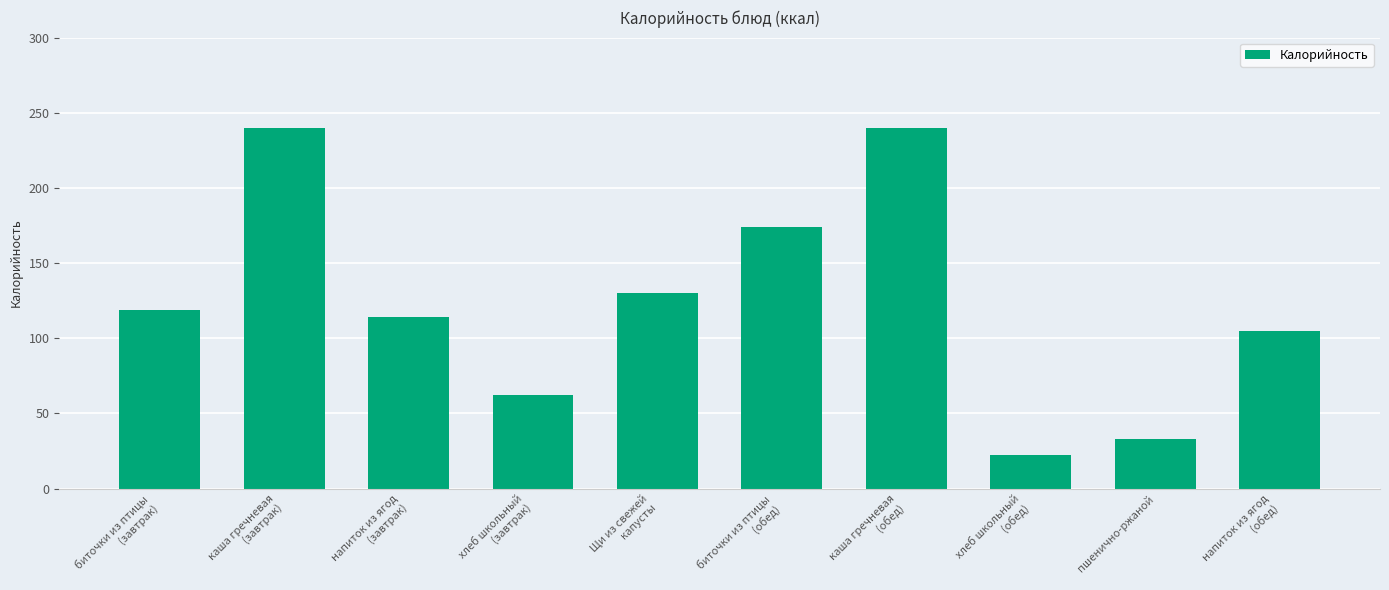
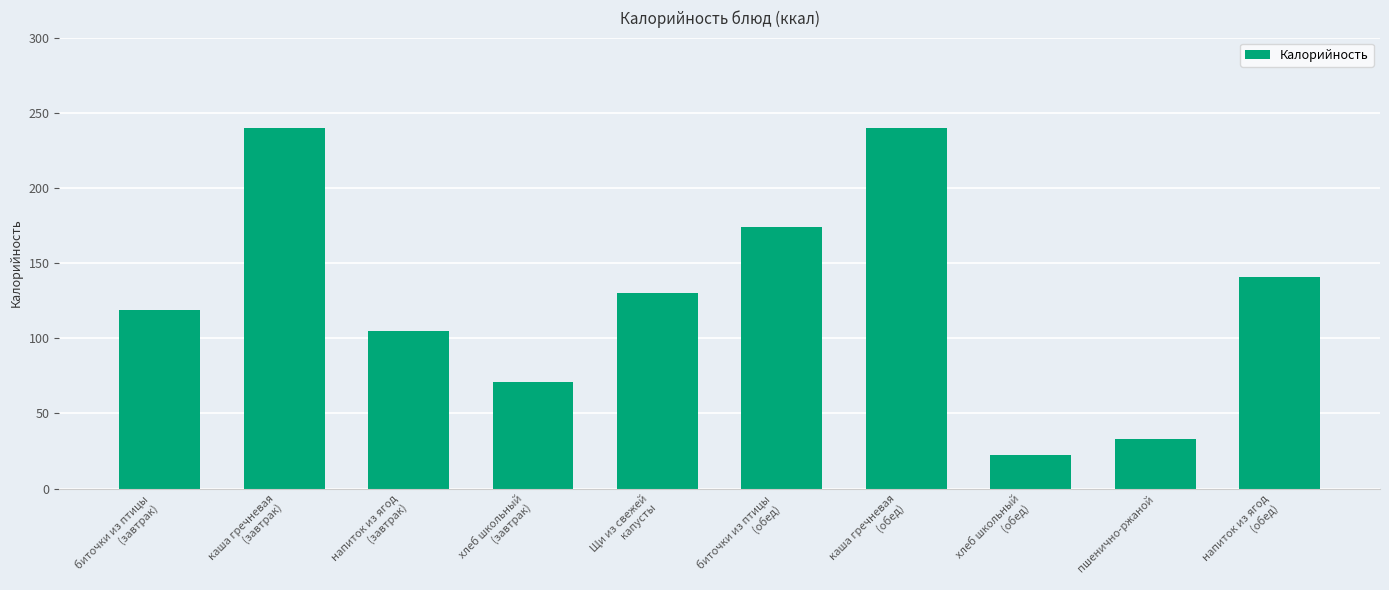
напиток из ягод (завтрак): 114 -> 105
хлеб школьный (завтрак): 62 -> 71
напиток из ягод (обед): 105 -> 141
